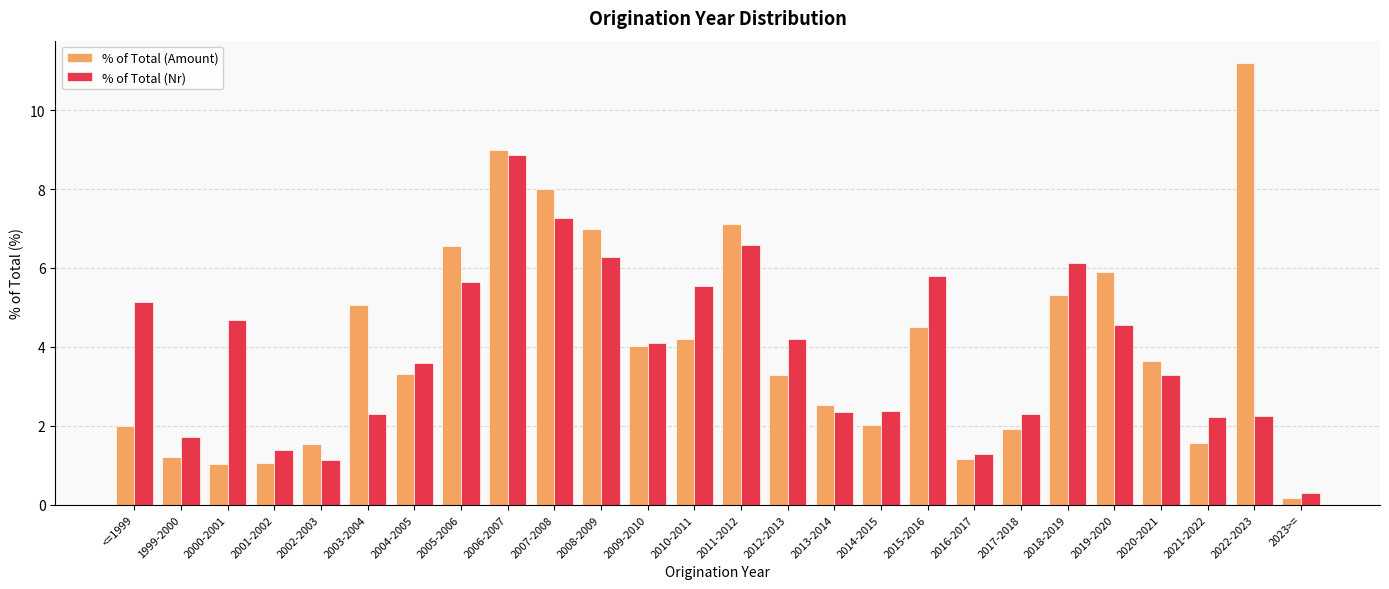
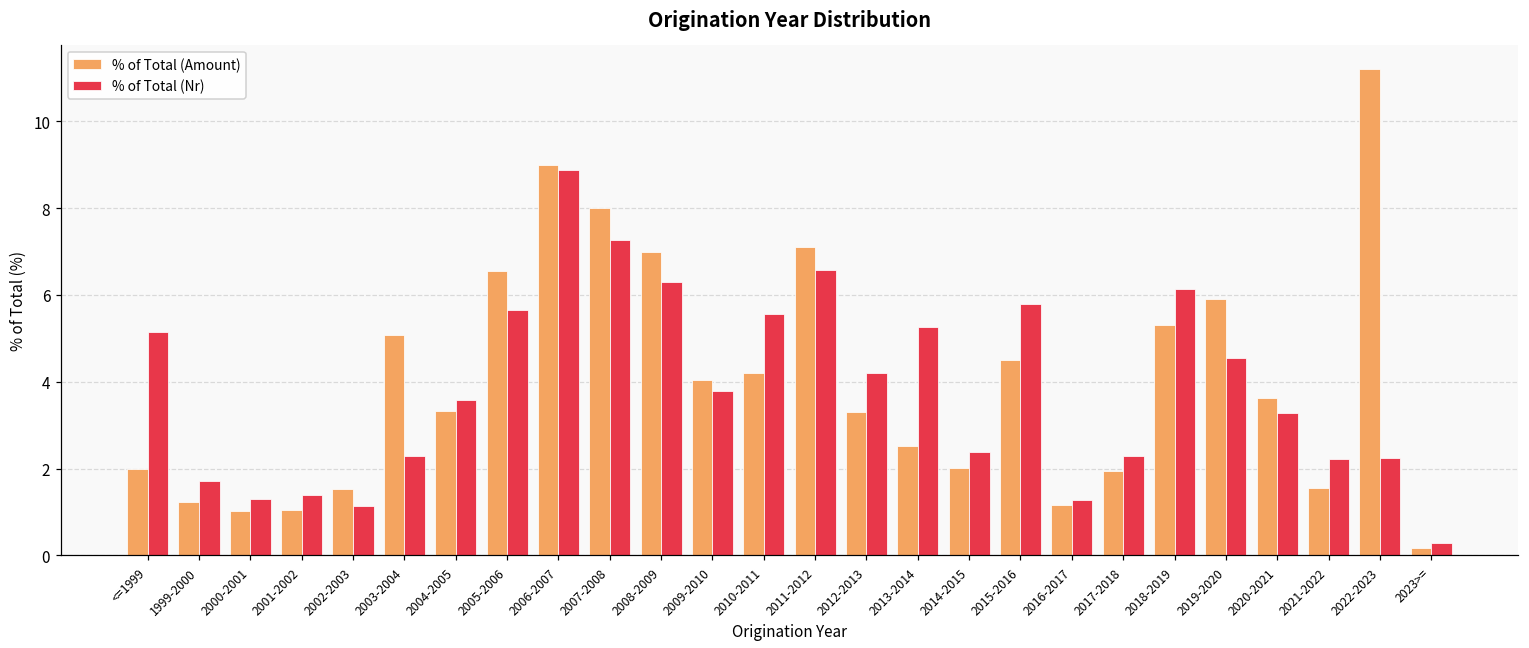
% of Total (Nr), 2000-2001: 4.7 -> 1.3
% of Total (Nr), 2009-2010: 4.1 -> 3.8
% of Total (Nr), 2013-2014: 2.4 -> 5.3
